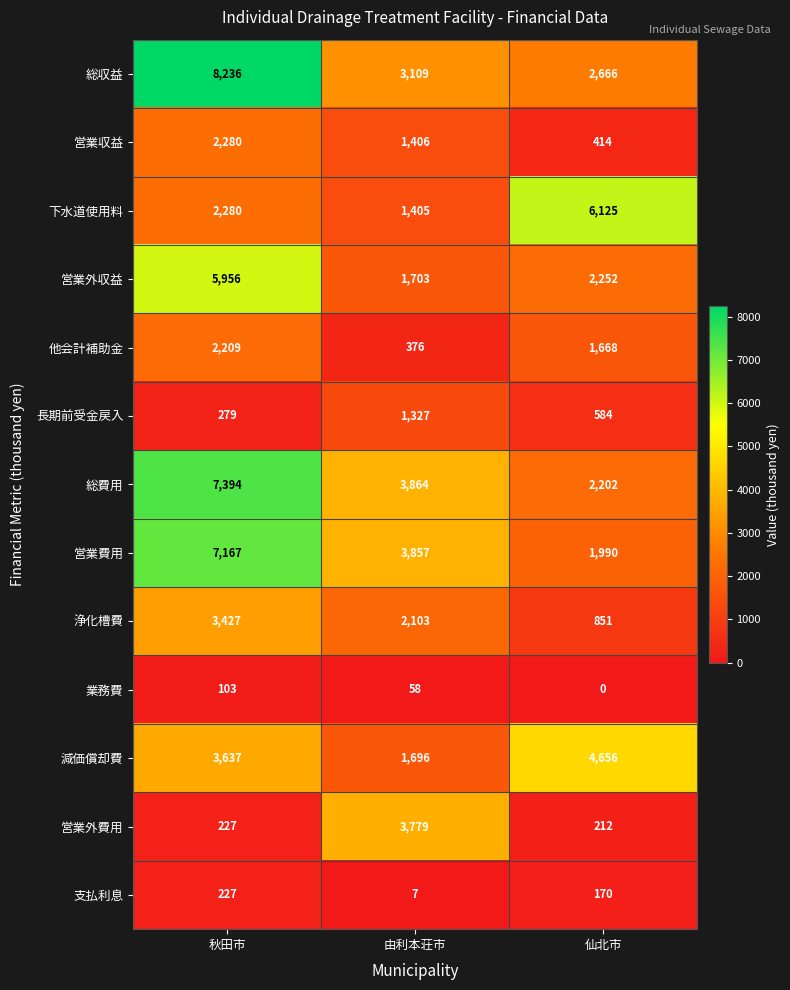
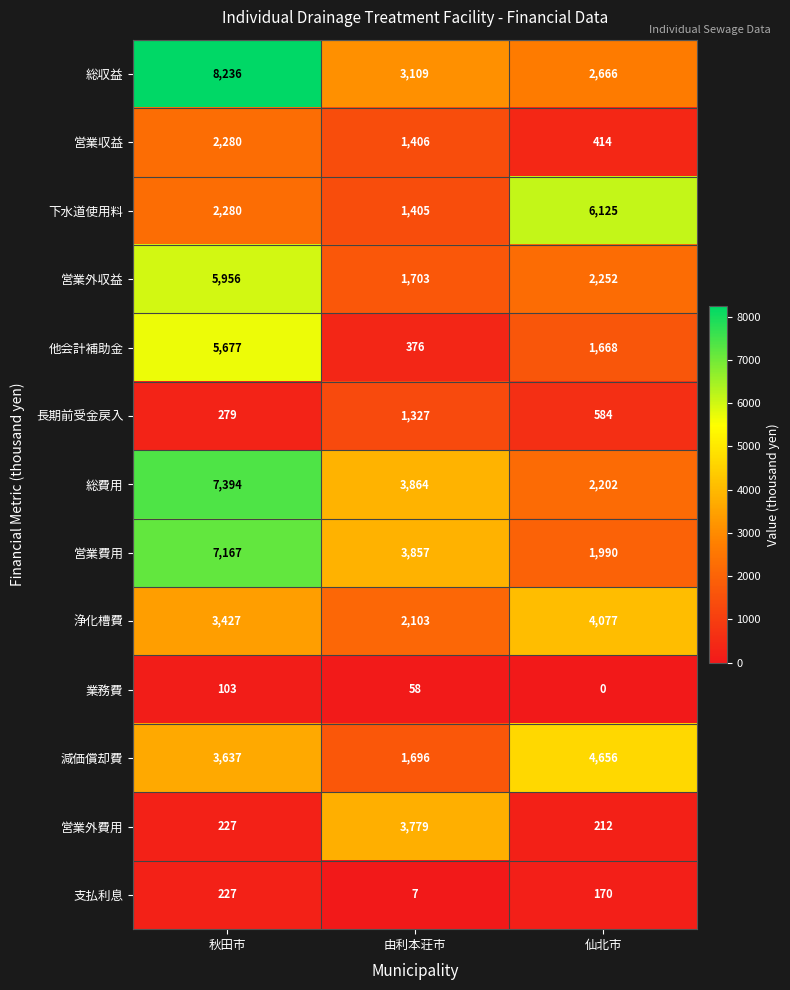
他会計補助金, 秋田市: 2,209 -> 5,677
浄化槽費, 仙北市: 851 -> 4,077
